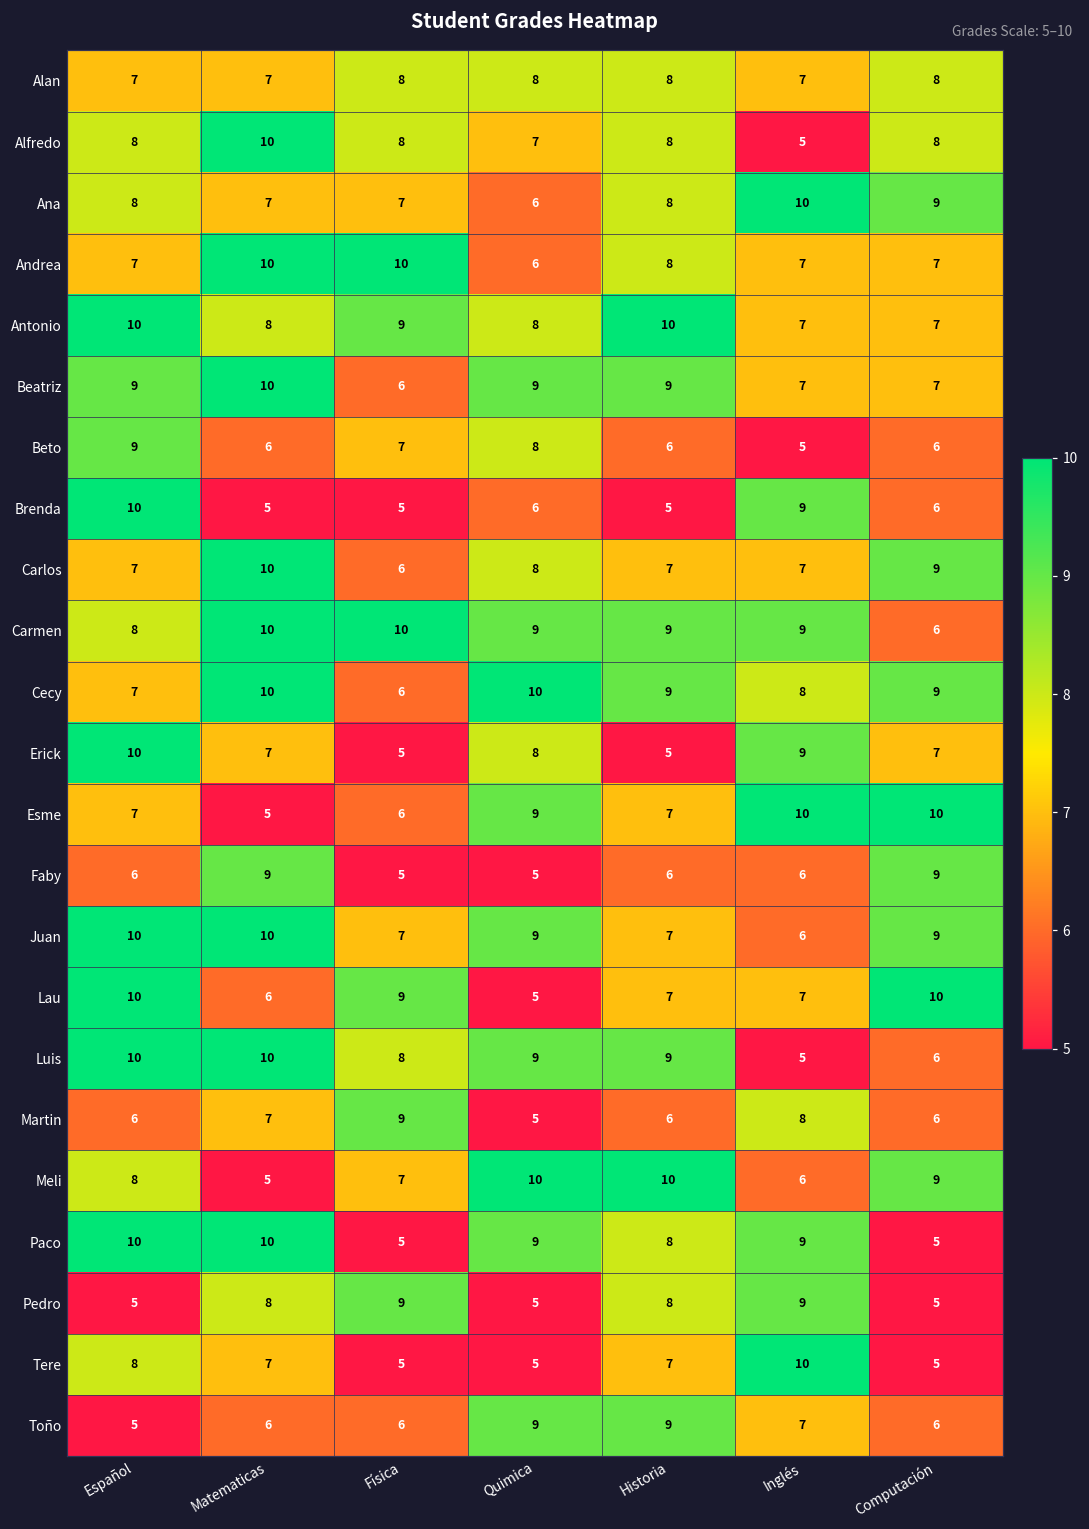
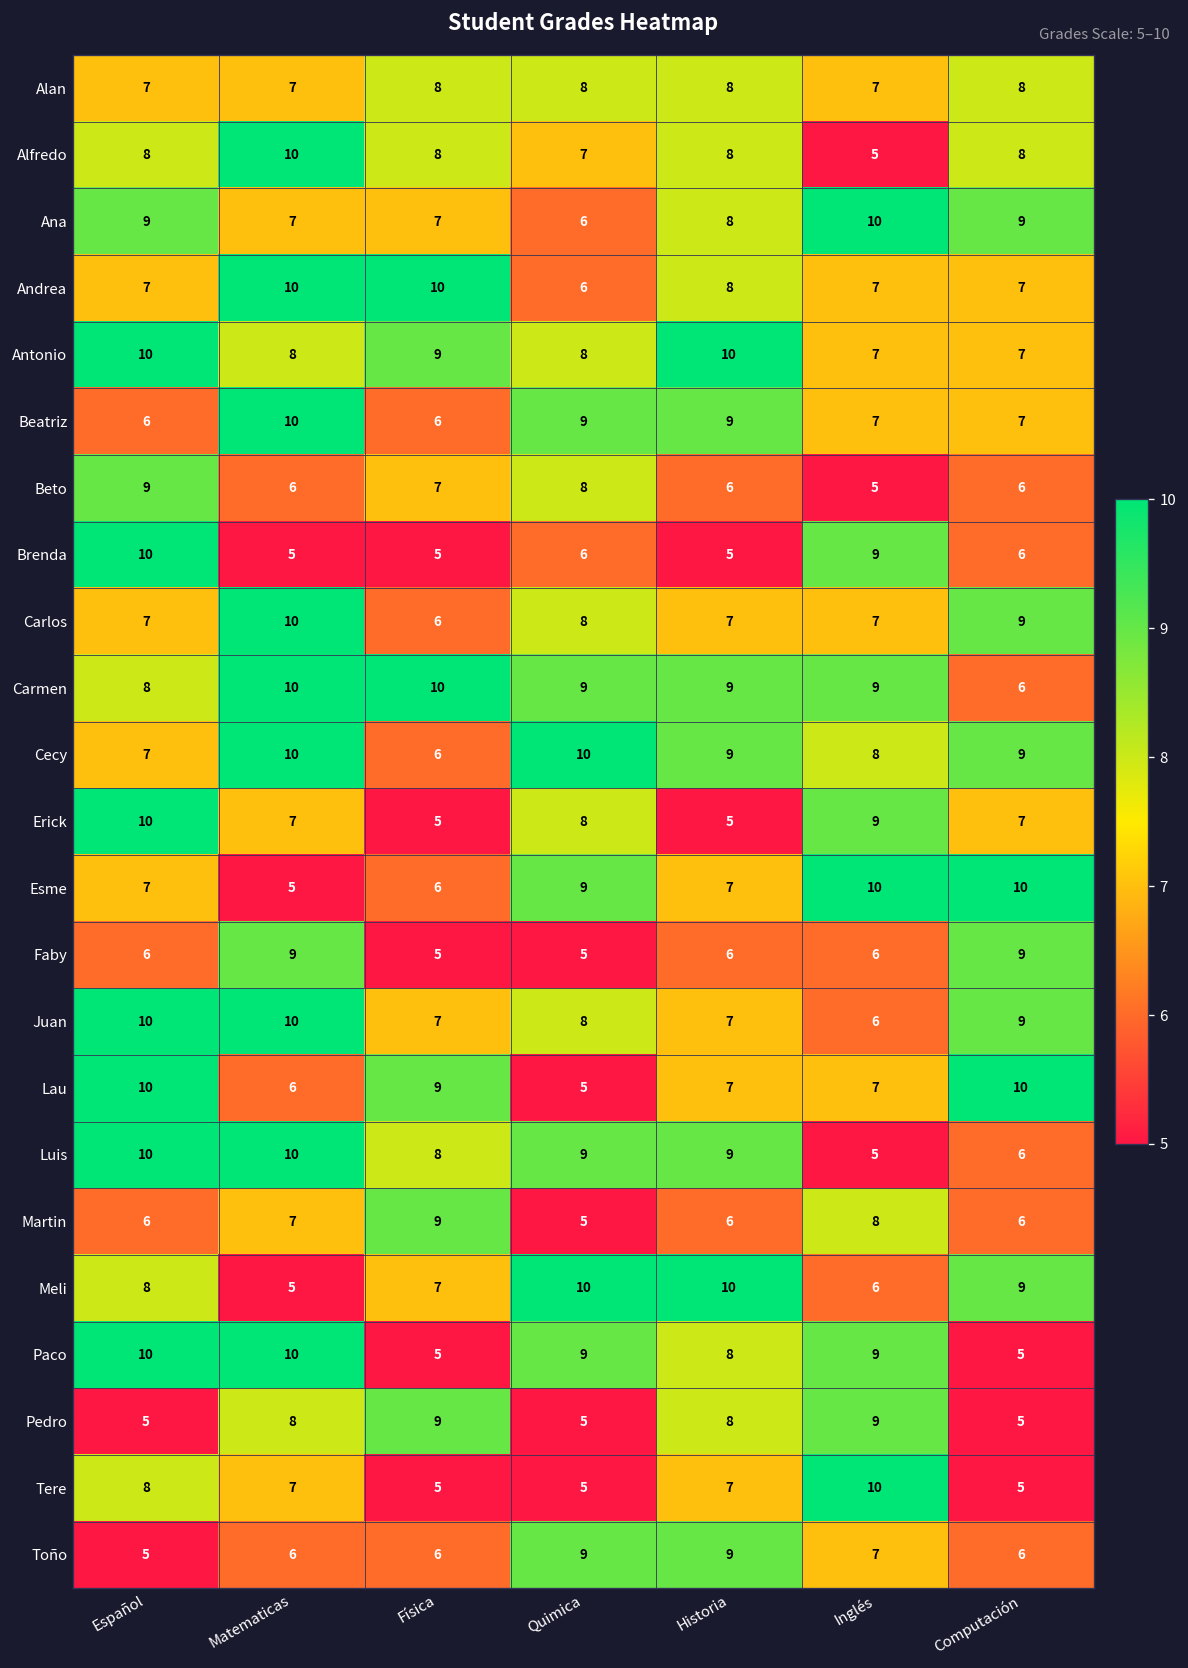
Ana, Español: 8 -> 9
Beatriz, Español: 9 -> 6
Juan, Quimica: 9 -> 8
